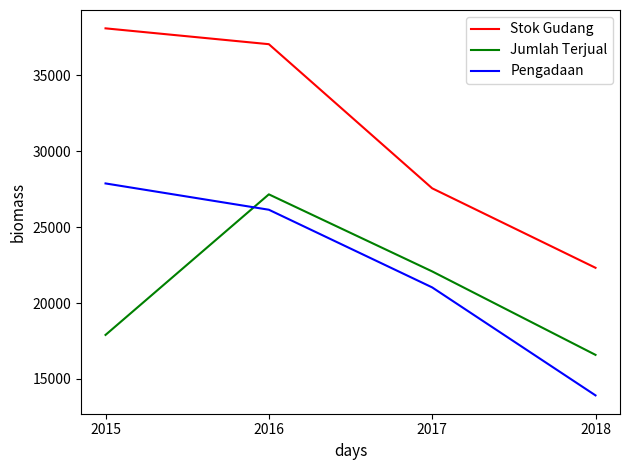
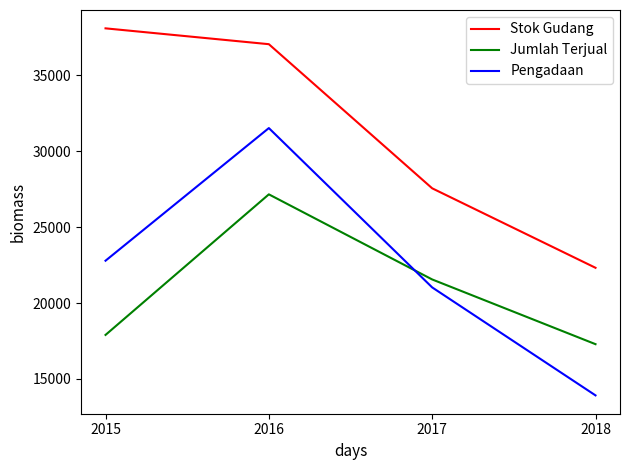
Pengadaan, 2015: 27900 -> 22800
Pengadaan, 2016: 26200 -> 31500
Jumlah Terjual, 2017: 22100 -> 21600
Jumlah Terjual, 2018: 16600 -> 17300
